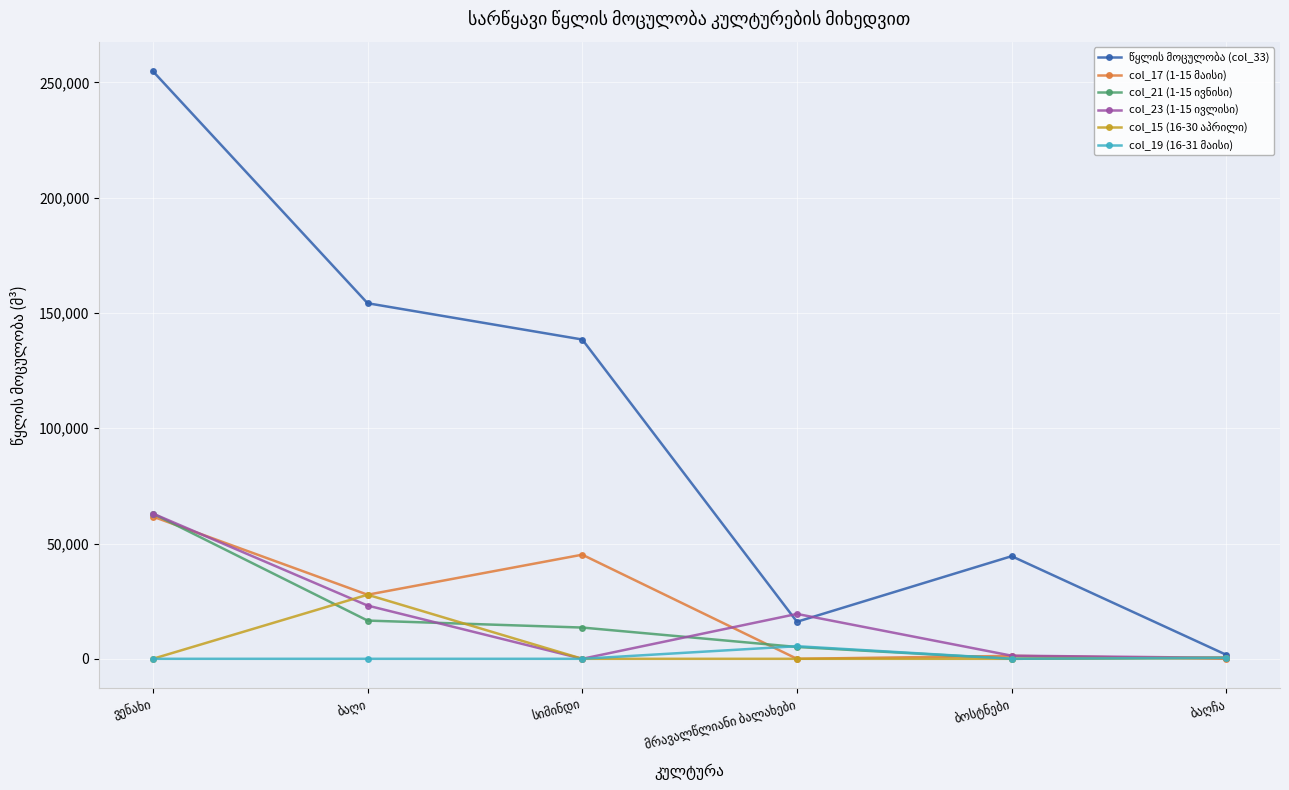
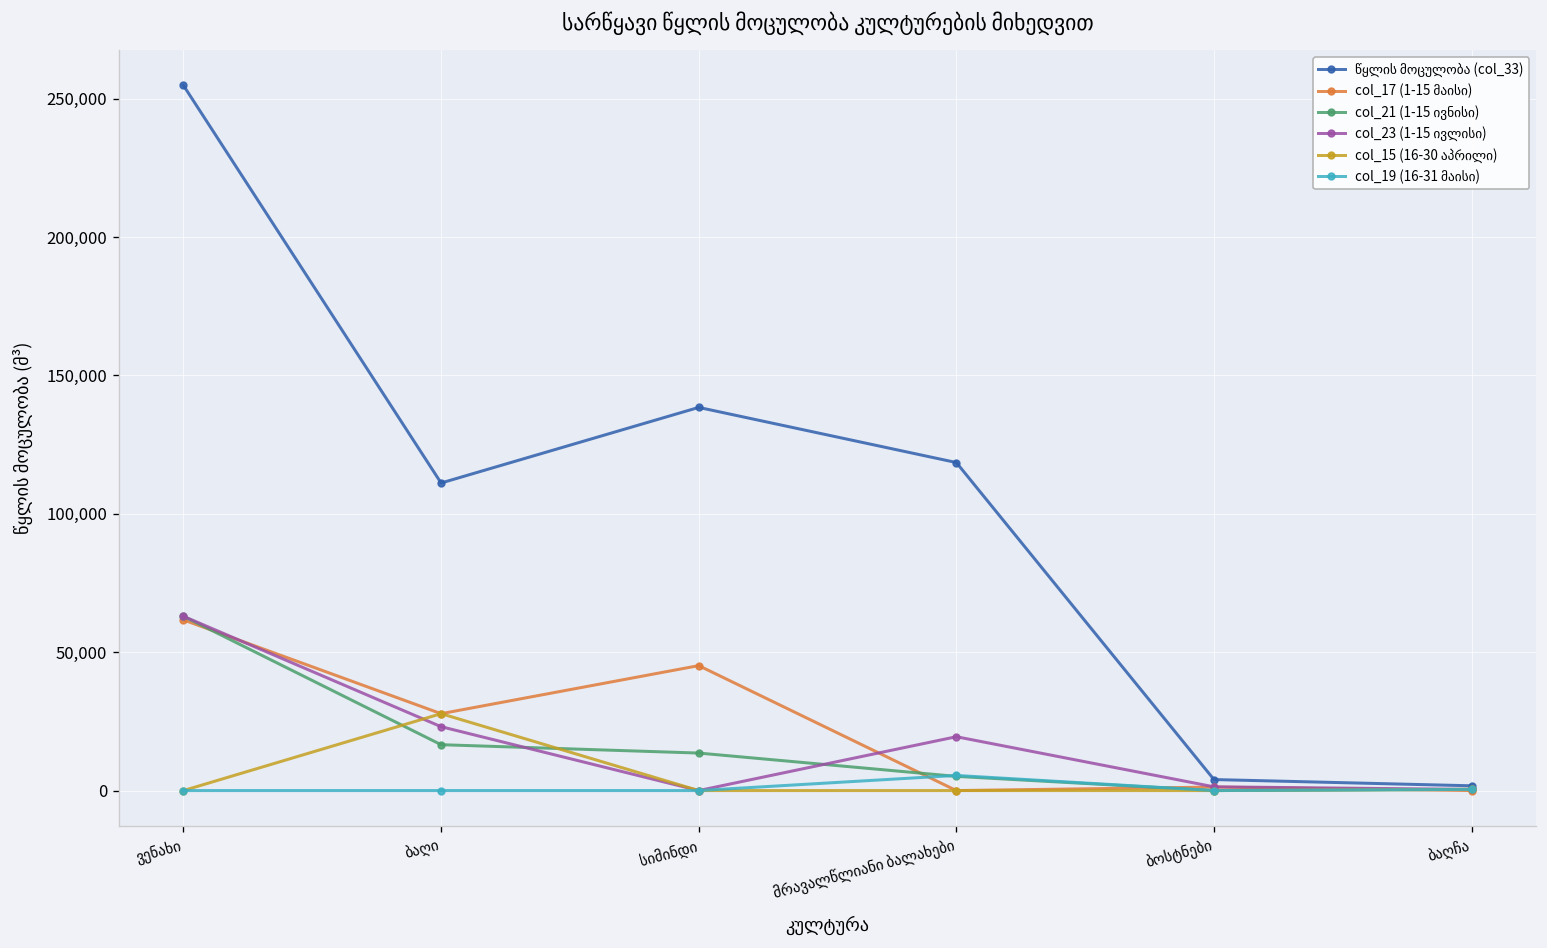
წყლის მოცულობა (col_33), ბაღი: 154,000 -> 111,000
წყლის მოცულობა (col_33), მრავალწლიანი ბალახები: 16,000 -> 119,000
წყლის მოცულობა (col_33), ბოსტნები: 45,000 -> 4,000
